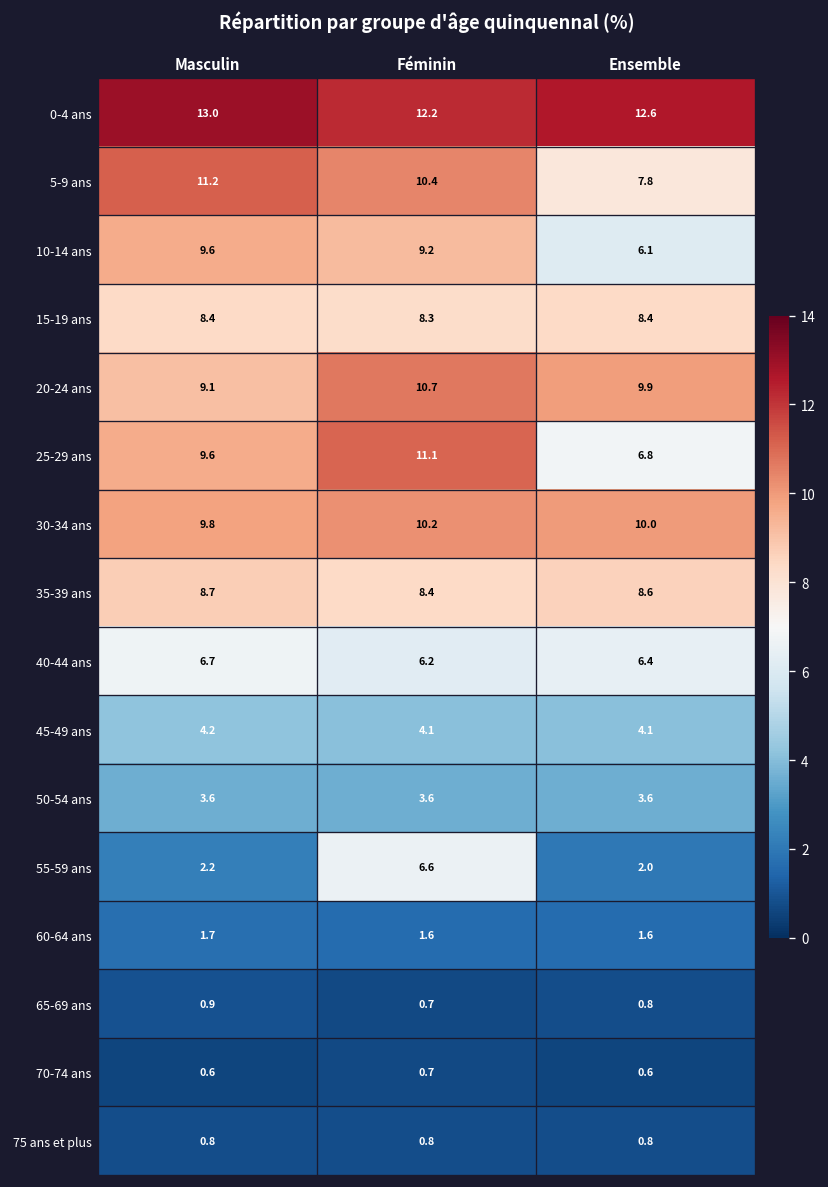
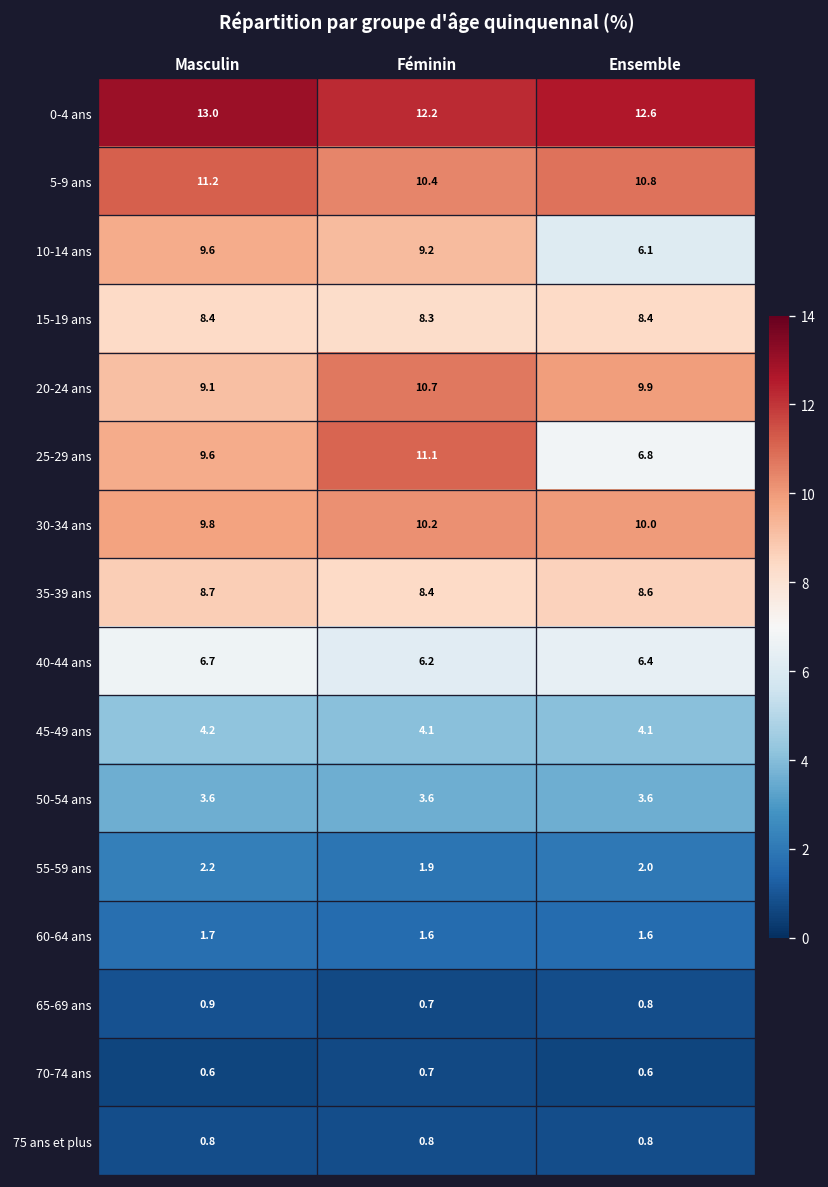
5-9 ans, Ensemble: 7.8 -> 10.8
55-59 ans, Féminin: 6.6 -> 1.9
